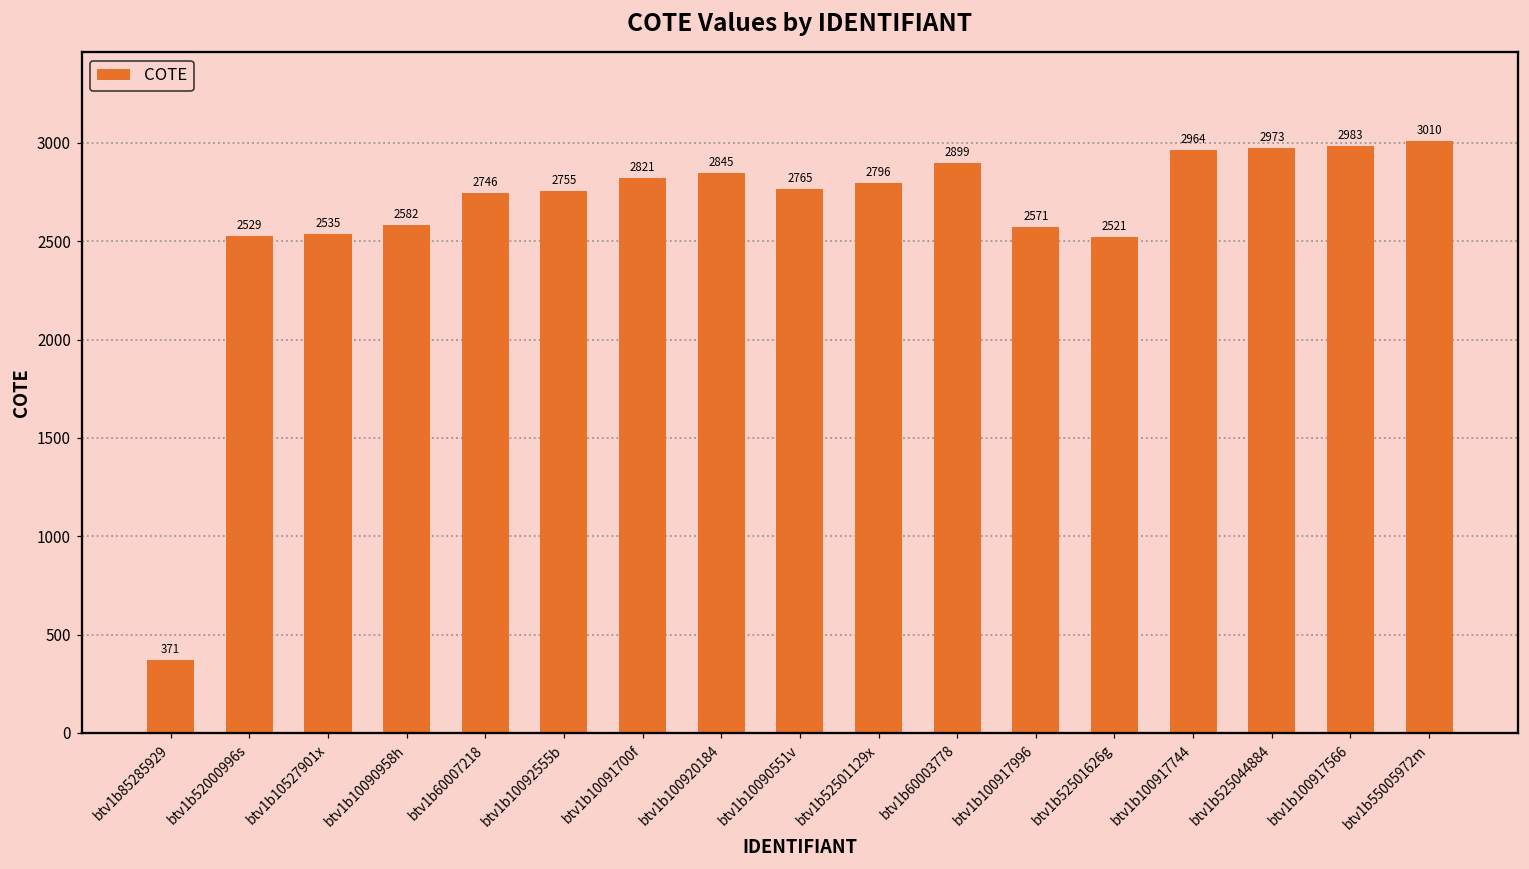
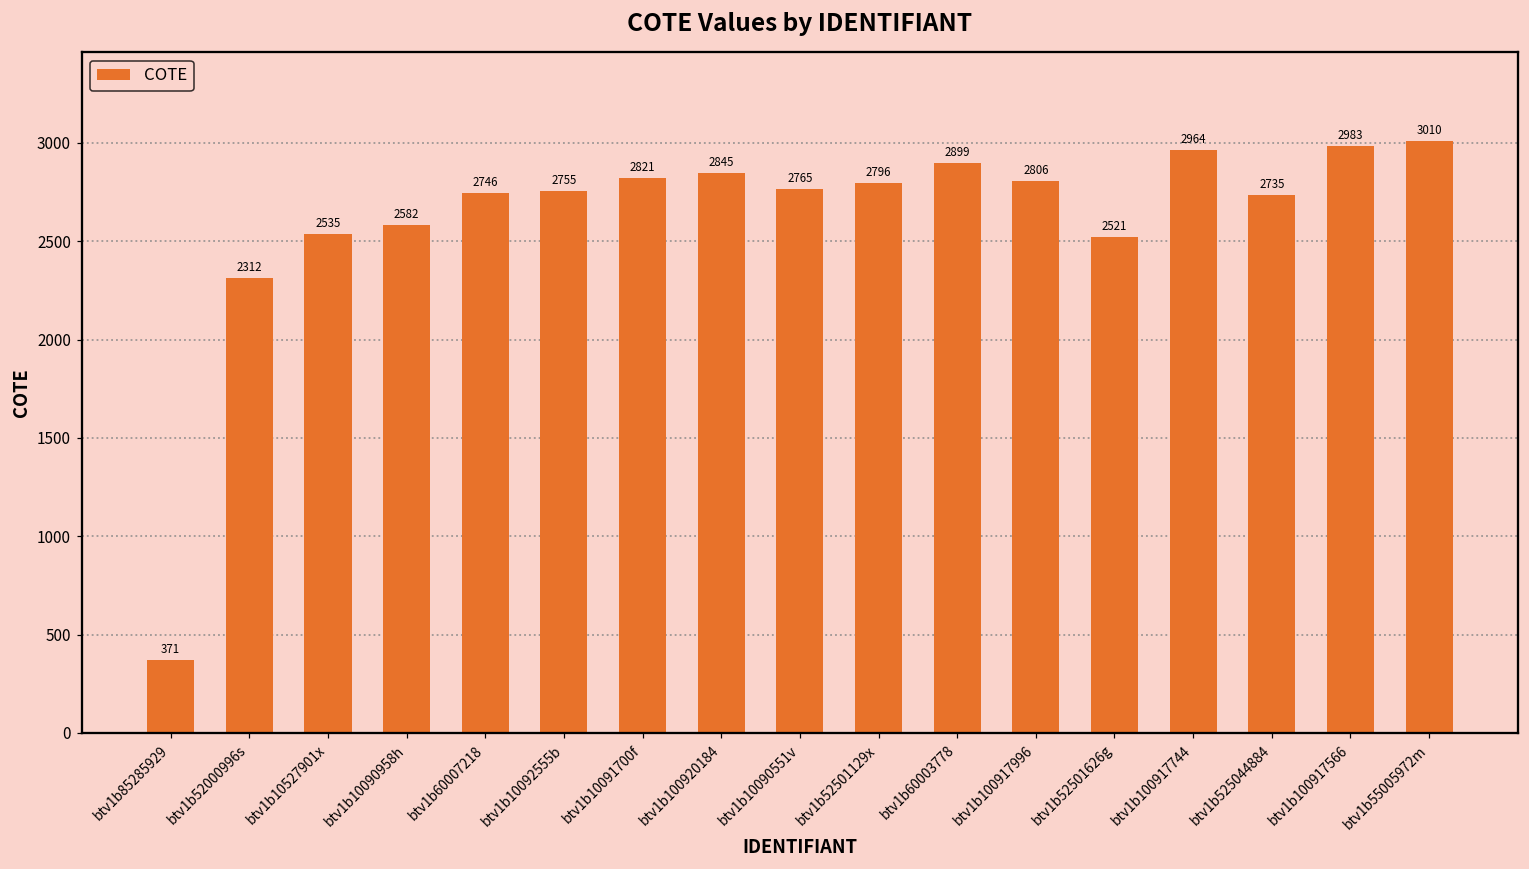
btv1b52000996s: 2529 -> 2312
btv1b100917996: 2571 -> 2806
btv1b525044884: 2973 -> 2735
